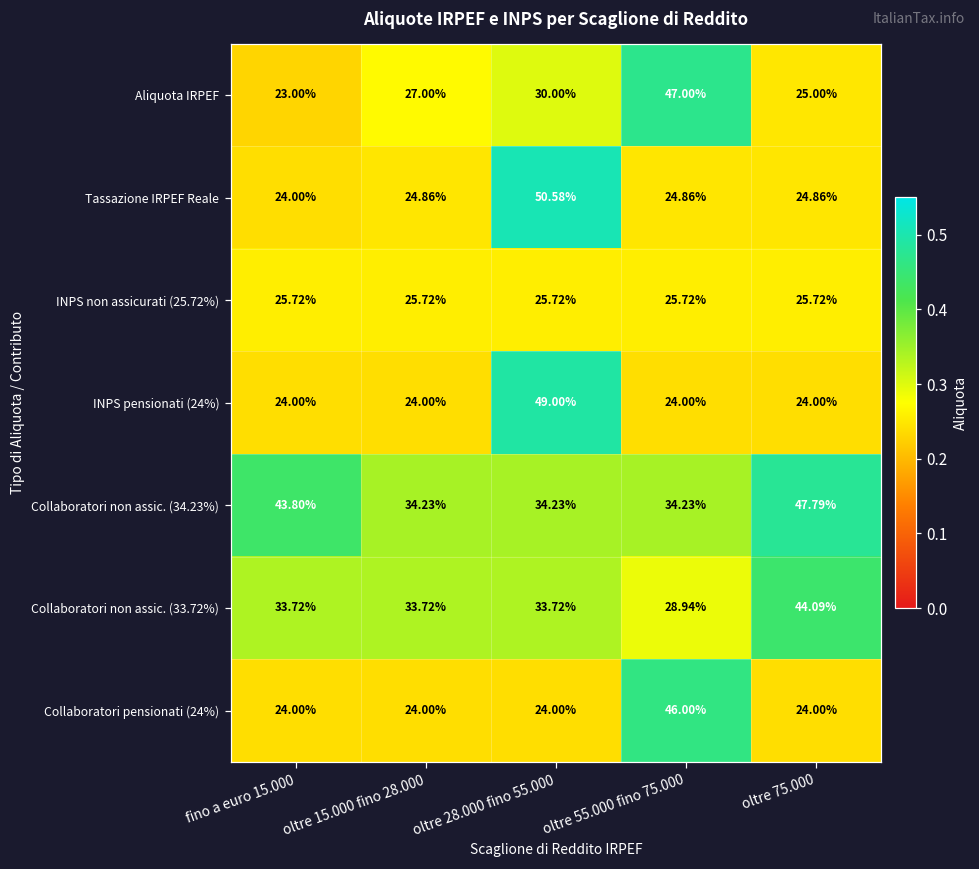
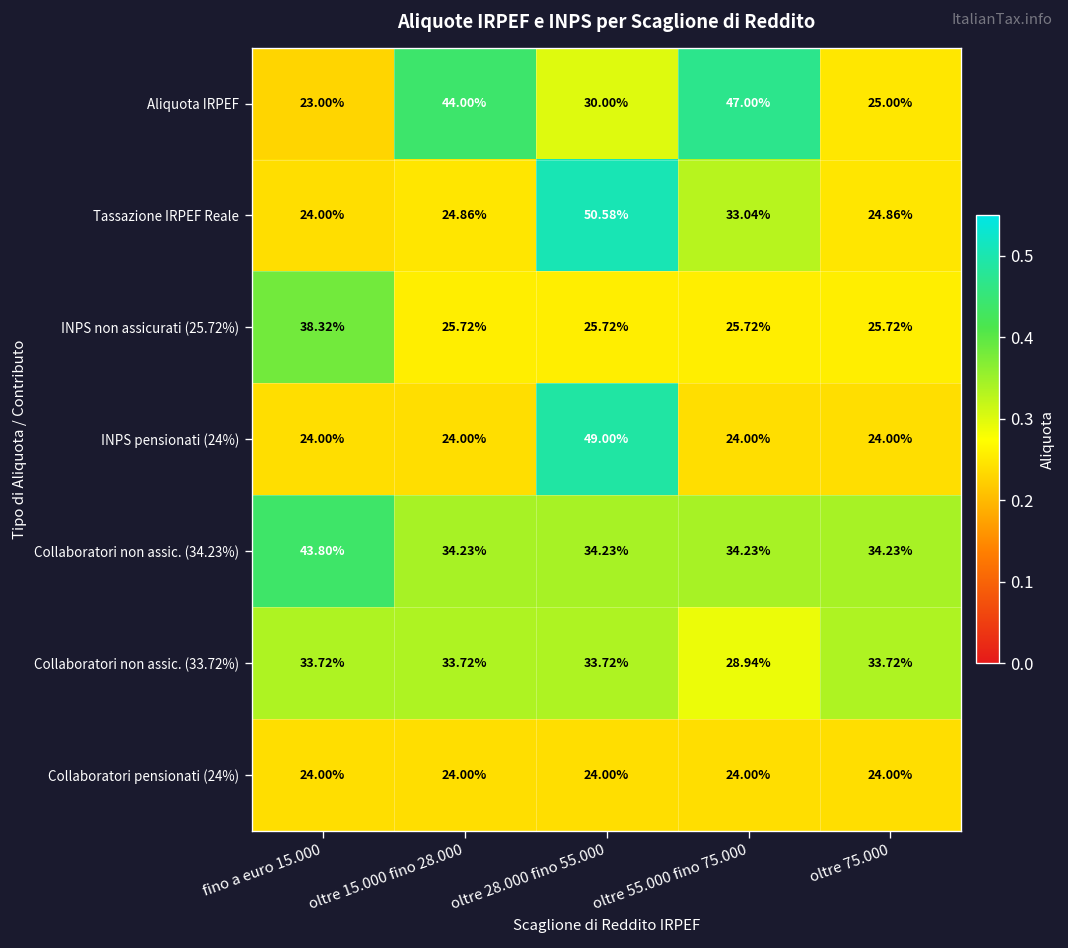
Aliquota IRPEF, oltre 15.000 fino 28.000: 27.00% -> 44.00%
Tassazione IRPEF Reale, oltre 55.000 fino 75.000: 24.86% -> 33.04%
INPS non assicurati (25.72%), fino a euro 15.000: 25.72% -> 38.32%
Collaboratori non assic. (34.23%), oltre 75.000: 47.79% -> 34.23%
Collaboratori non assic. (33.72%), oltre 75.000: 44.09% -> 33.72%
Collaboratori pensionati (24%), oltre 55.000 fino 75.000: 46.00% -> 24.00%
